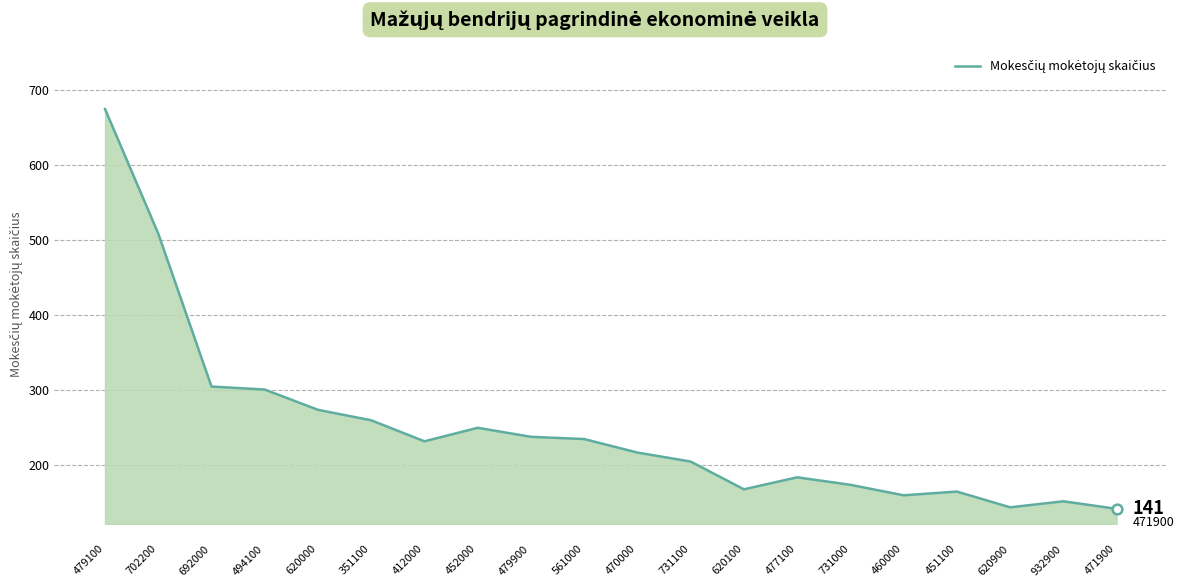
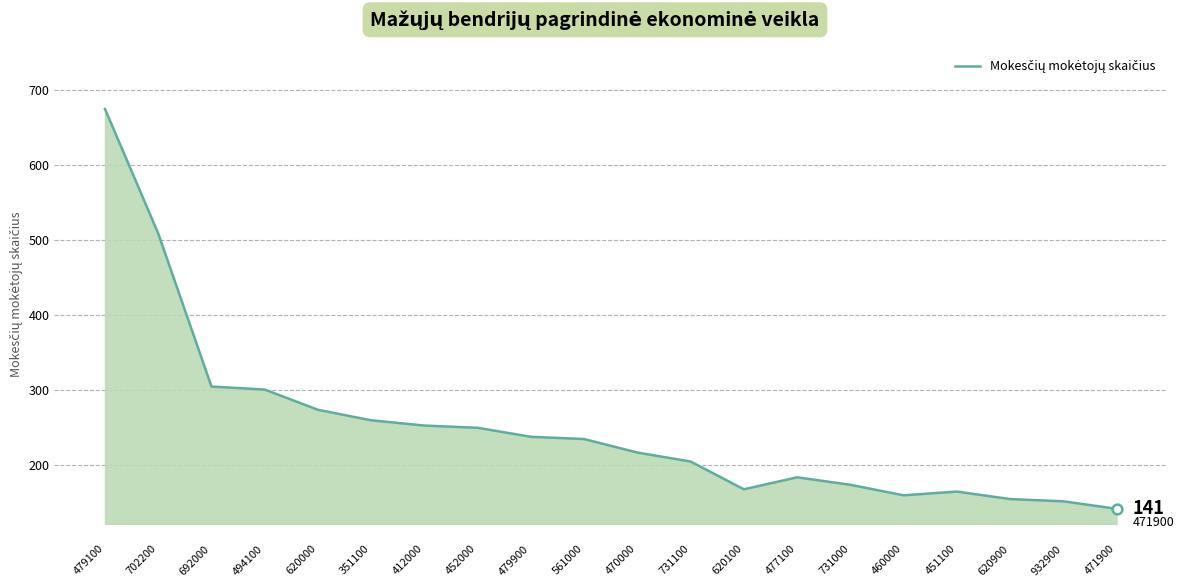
Mokesčių mokėtojų skaičius, 412000: 230 -> 250
Mokesčių mokėtojų skaičius, 620900: 140 -> 150
